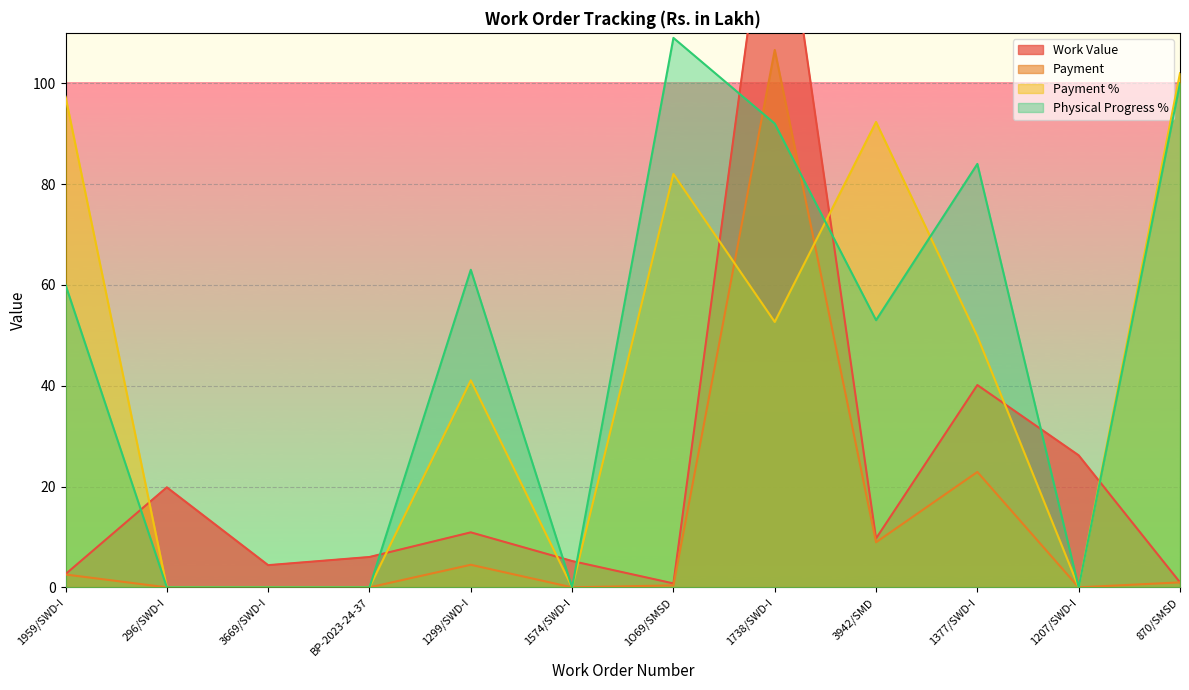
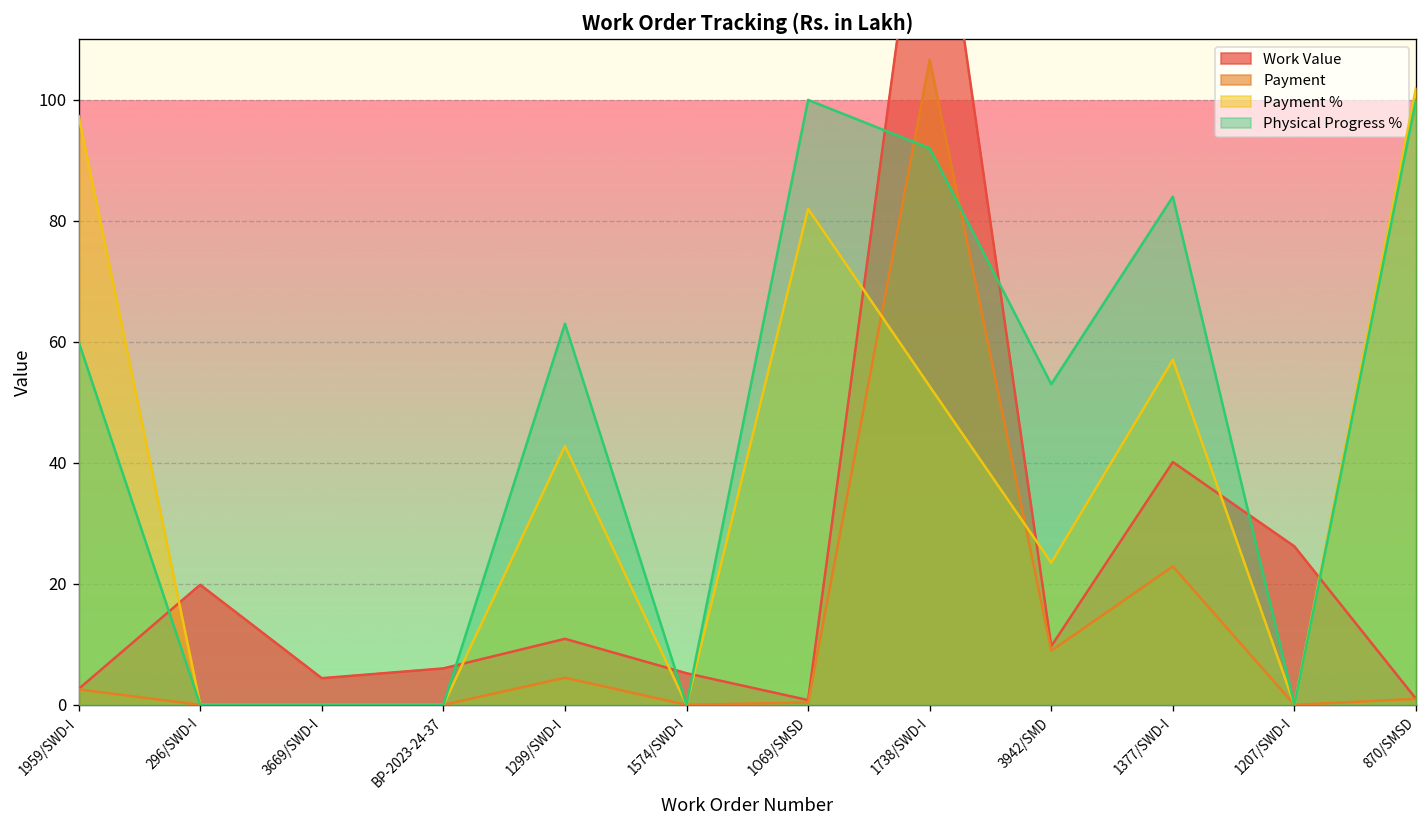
Payment %, 1299/SWD-I: 41 -> 43
Physical Progress %, 1O69/SMSD: 109 -> 100
Payment %, 3942/SMD: 92 -> 23
Payment %, 1377/SWD-I: 50 -> 57
